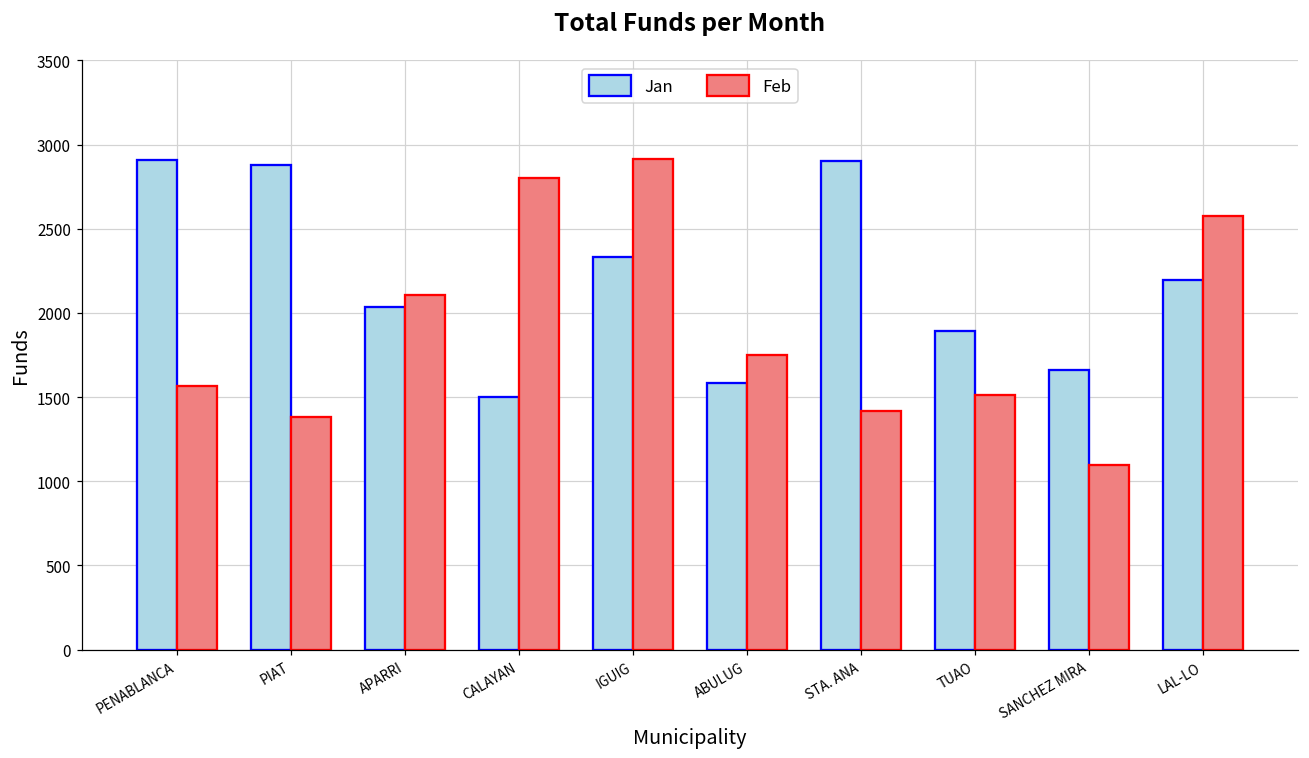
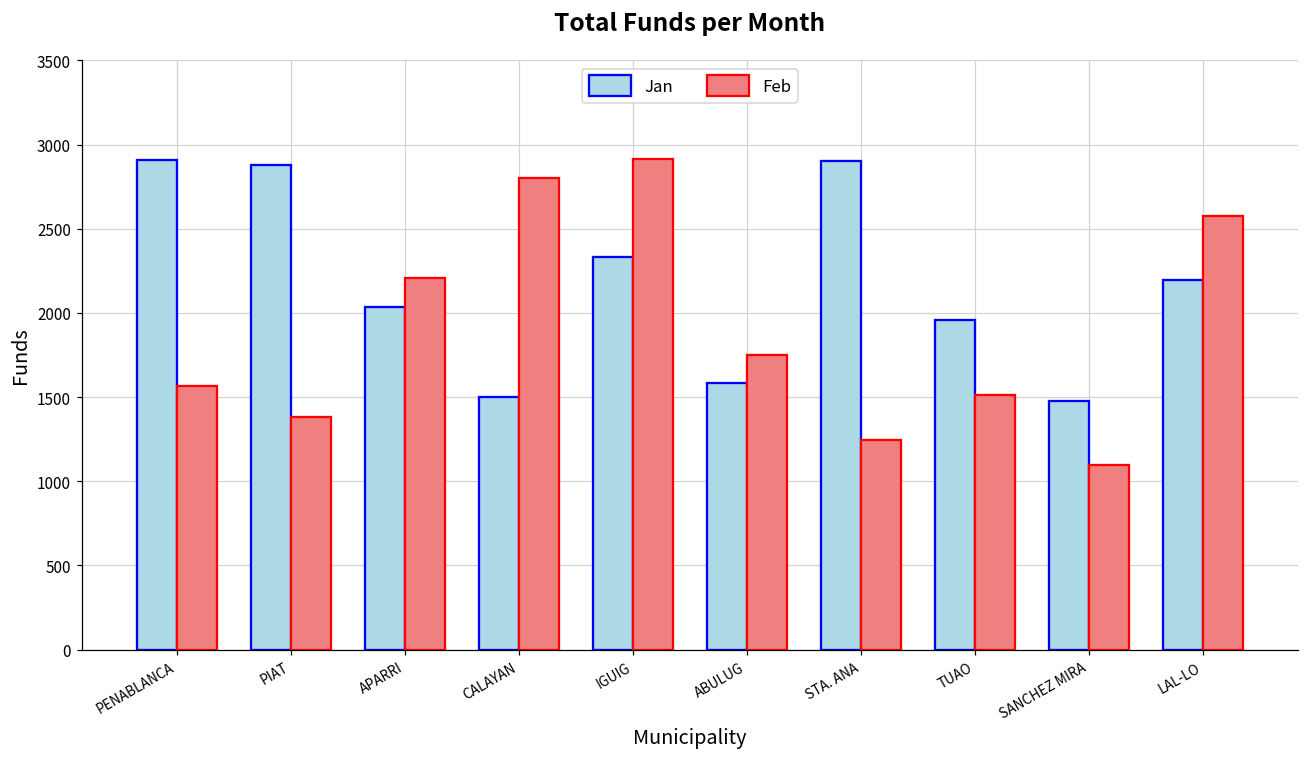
Feb, APARRI: 2110 -> 2210
Feb, STA. ANA: 1420 -> 1250
Jan, TUAO: 1890 -> 1960
Jan, SANCHEZ MIRA: 1660 -> 1480
